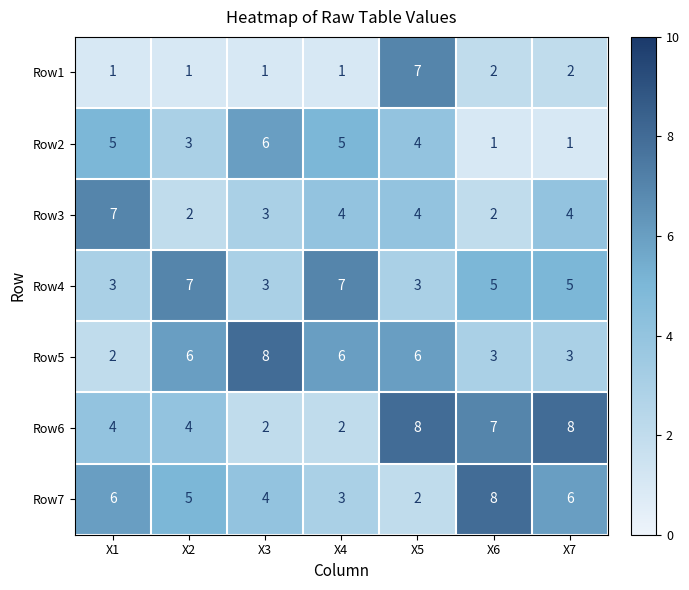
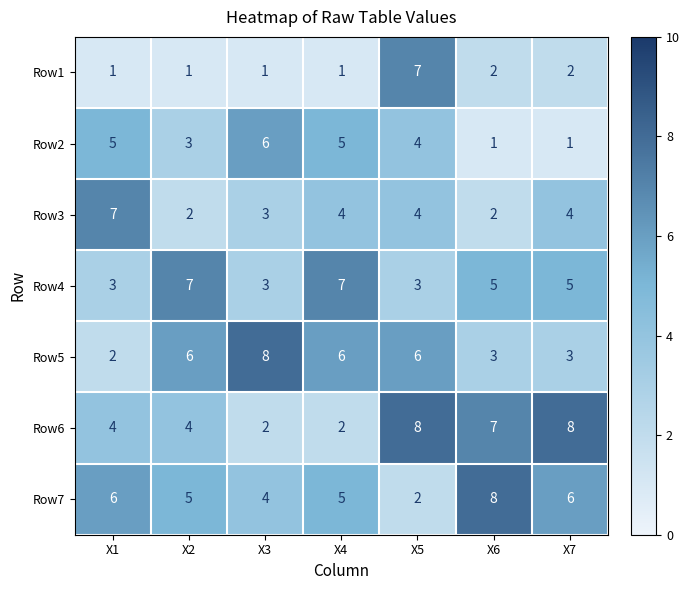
Row7, X4: 3 -> 5
